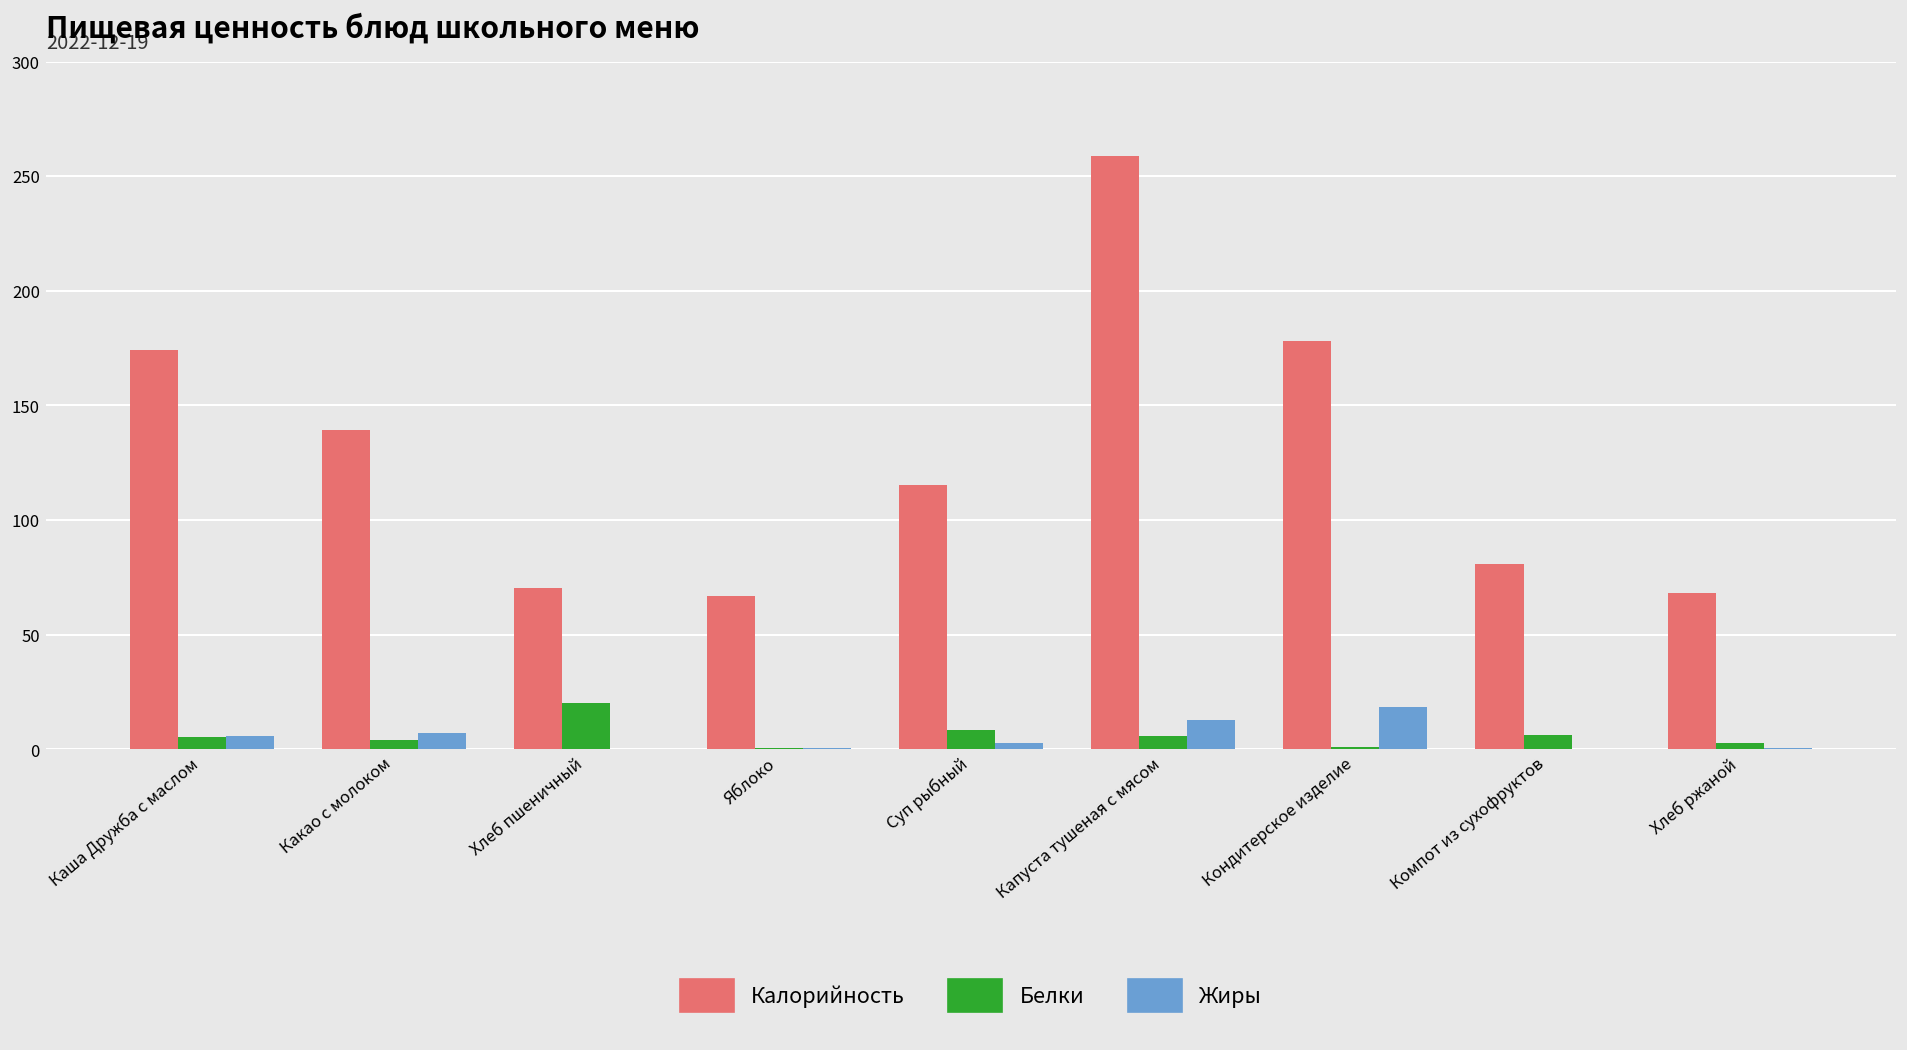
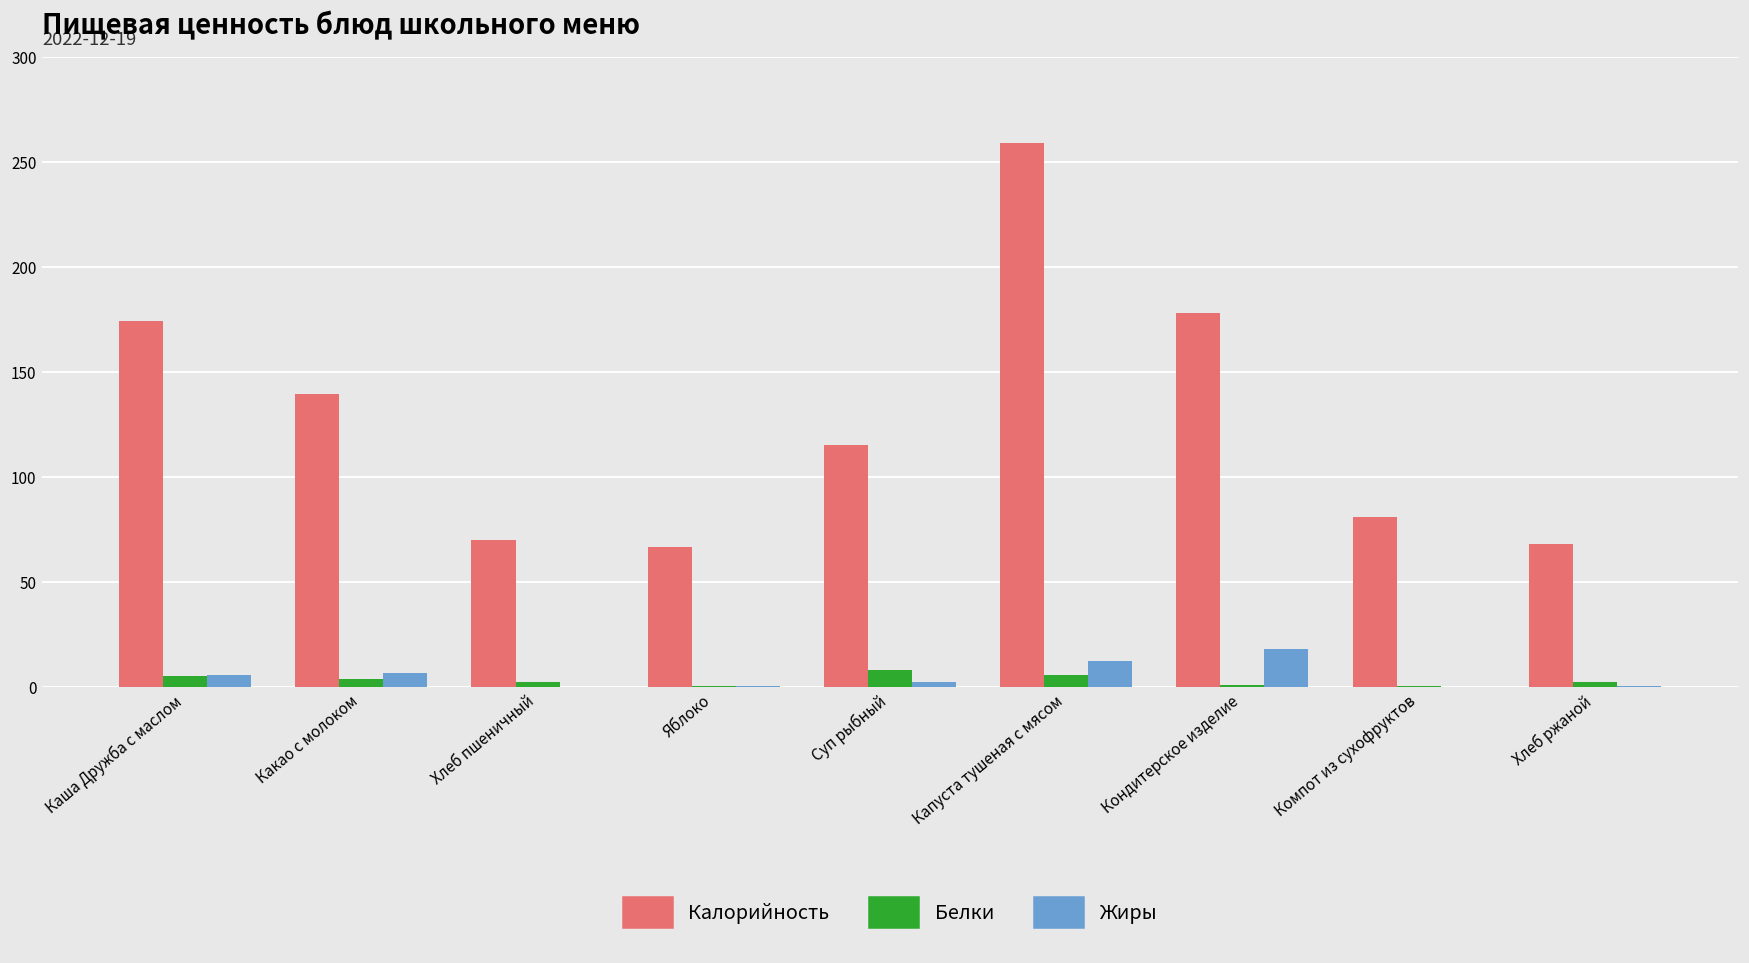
Белки, Хлеб пшеничный: 20 -> 2
Белки, Компот из сухофруктов: 6 -> 1
